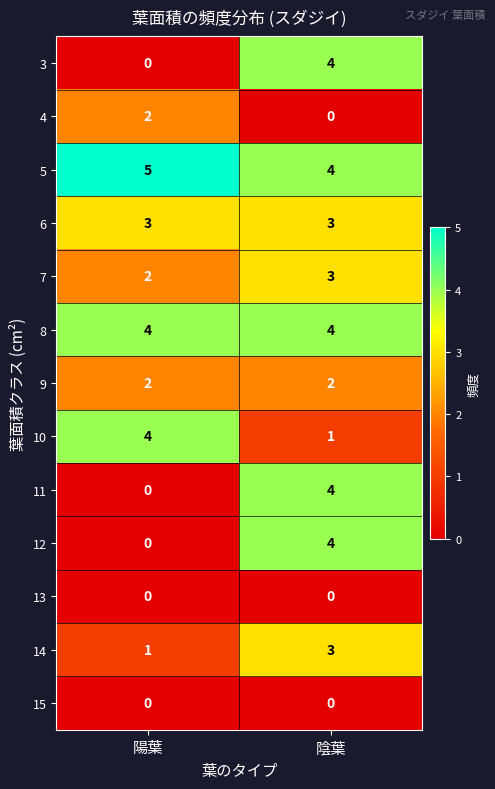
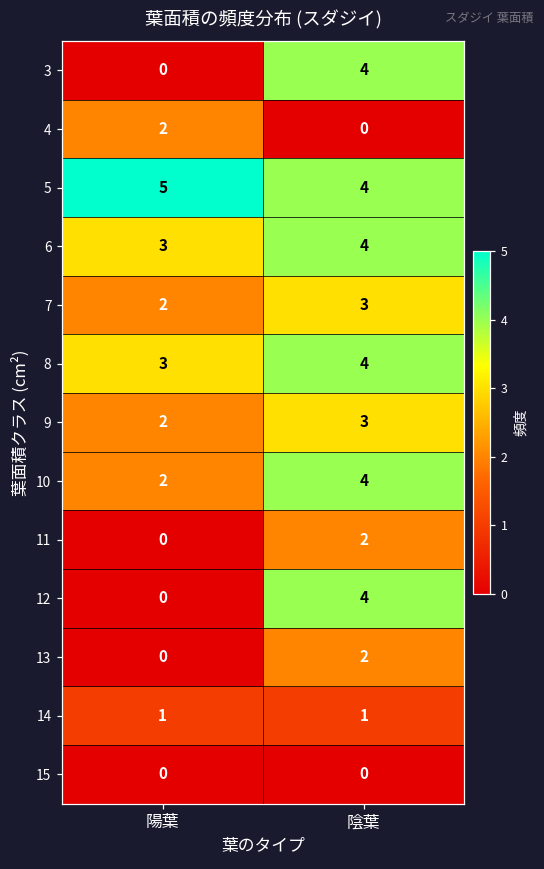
6, 陰葉: 3 -> 4
8, 陽葉: 4 -> 3
9, 陰葉: 2 -> 3
10, 陽葉: 4 -> 2
10, 陰葉: 1 -> 4
11, 陰葉: 4 -> 2
13, 陰葉: 0 -> 2
14, 陰葉: 3 -> 1
